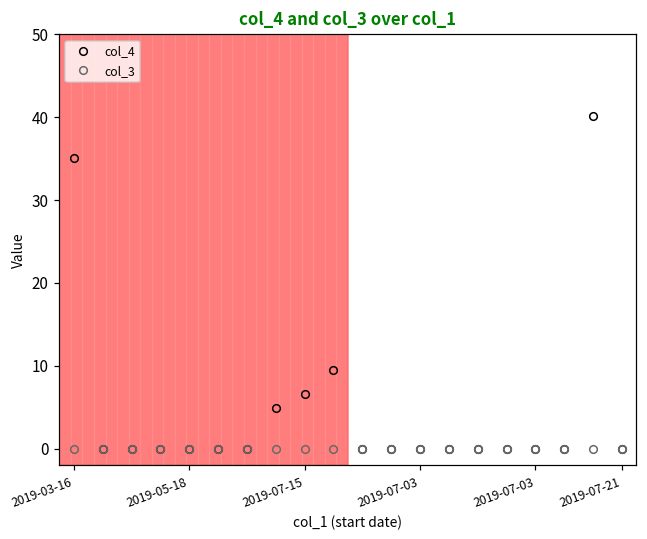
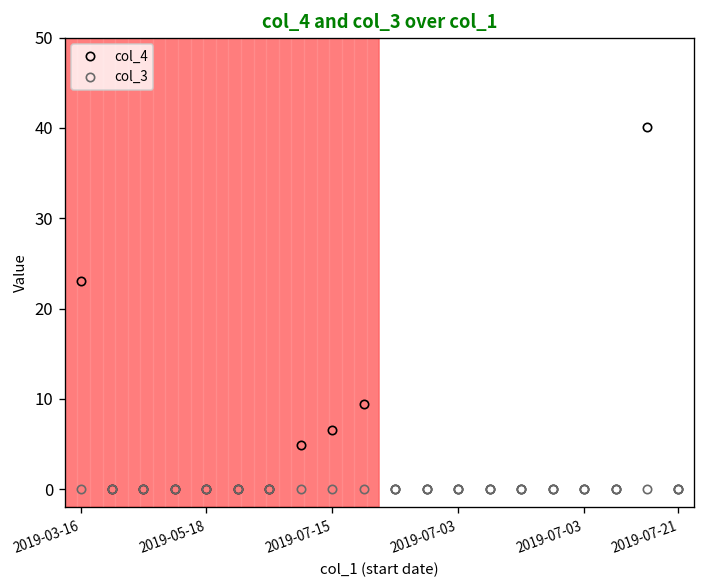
col_4, 2019-03-16: 35 -> 23
